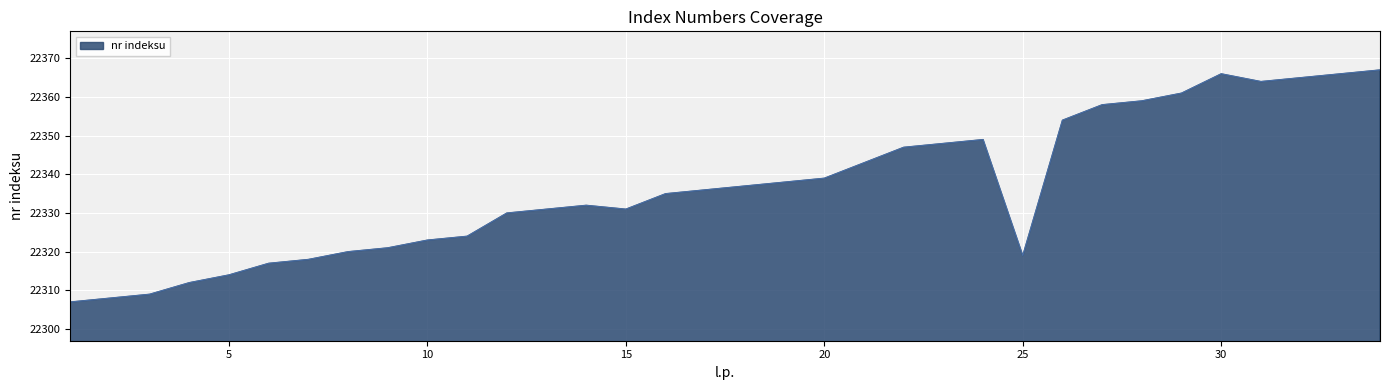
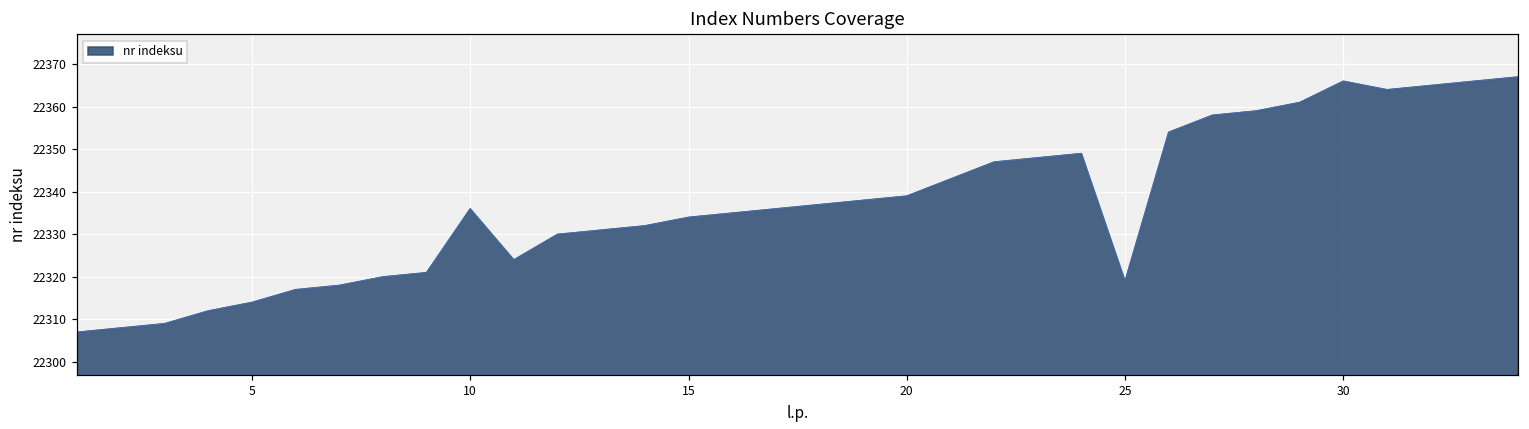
10: 22323 -> 22336
15: 22331 -> 22334
